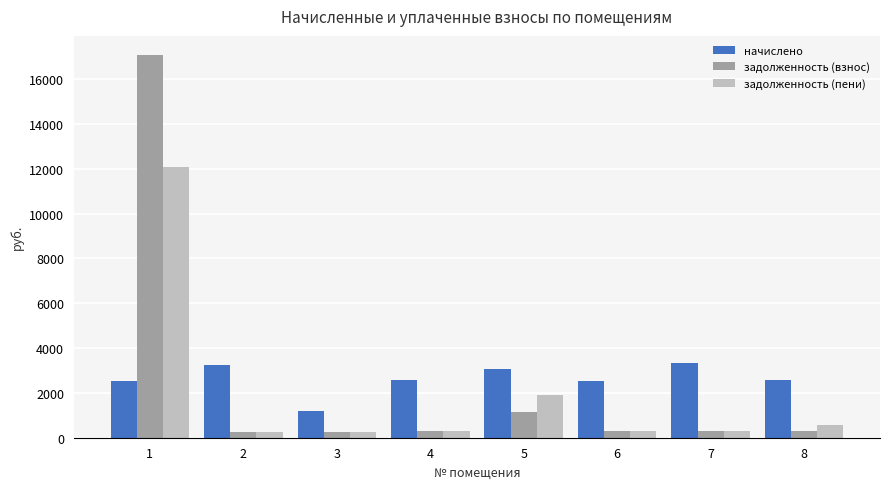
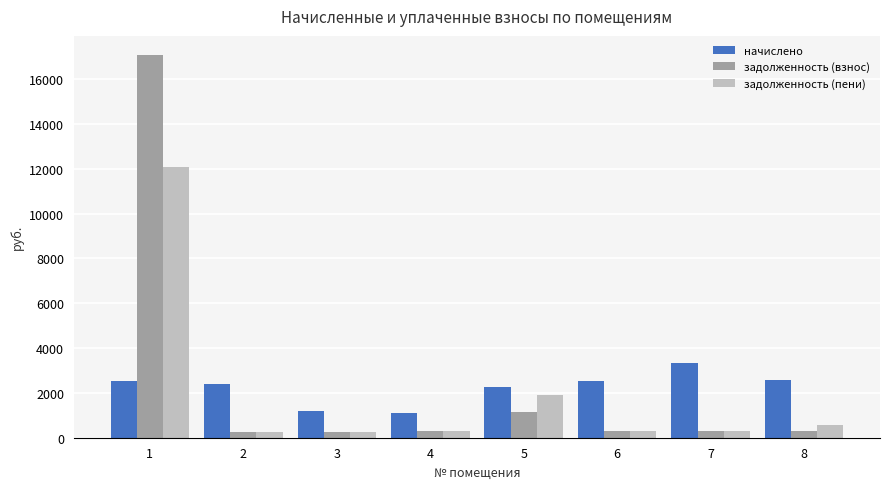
начислено, 2: 3200 -> 2400
начислено, 4: 2600 -> 1100
начислено, 5: 3100 -> 2300
